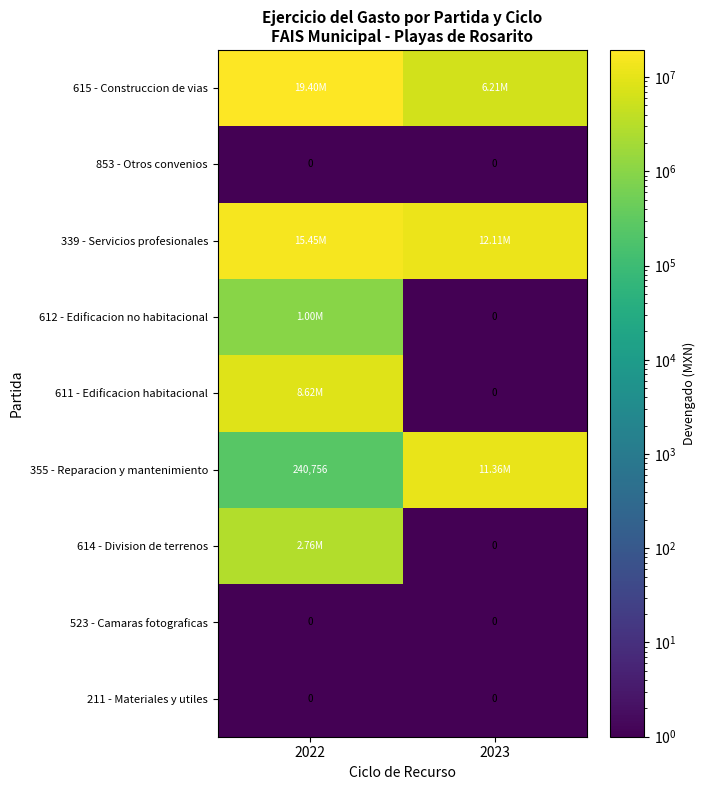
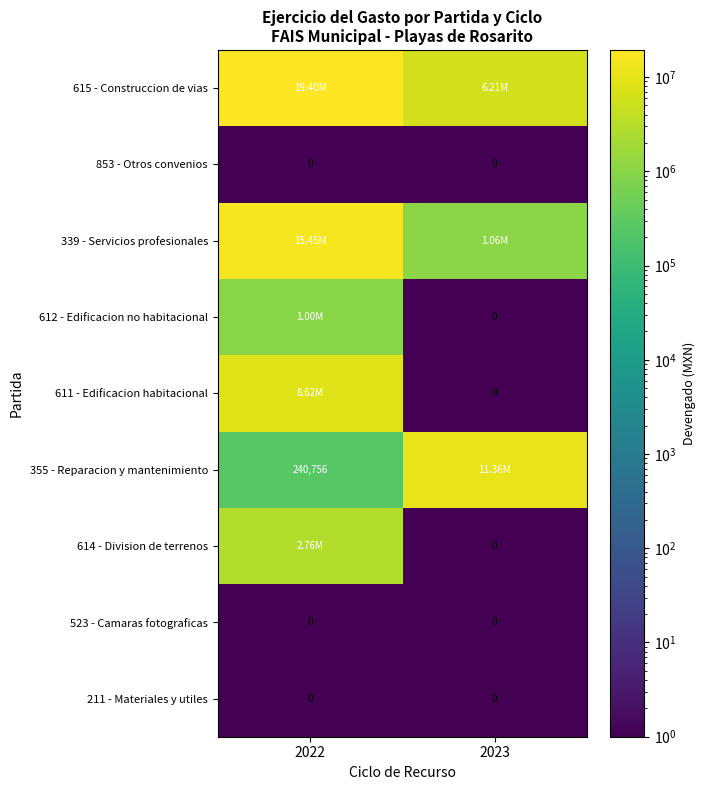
339 - Servicios profesionales, 2023: 12.11M -> 1.06M
